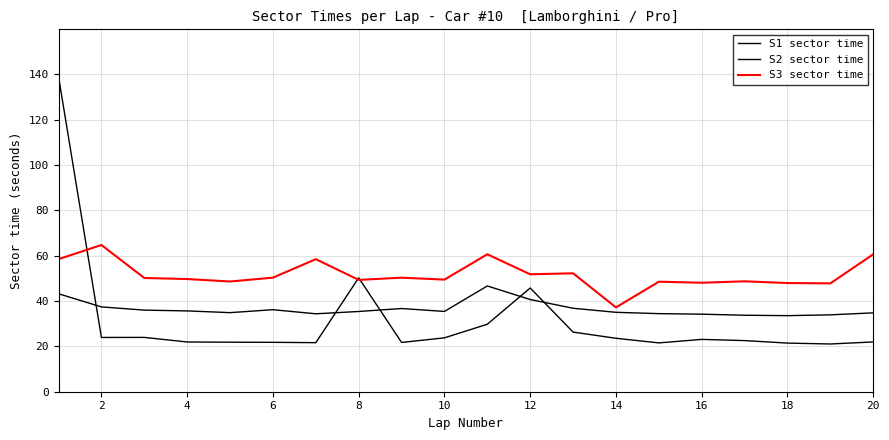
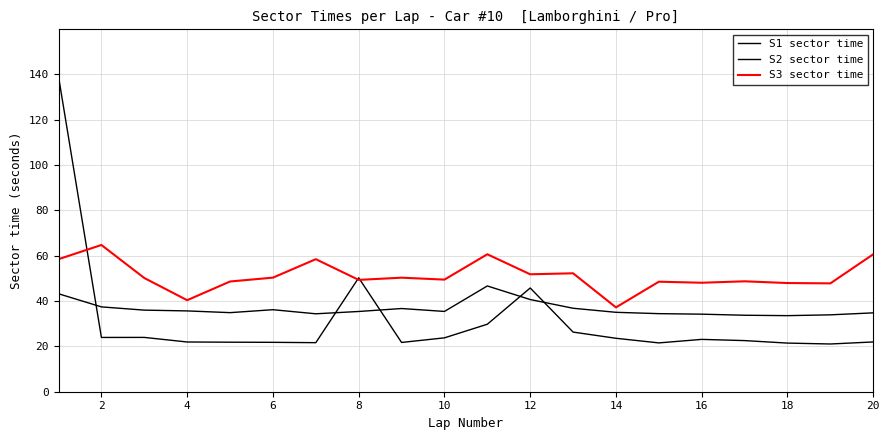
S3 sector time, 4: 50 -> 40
